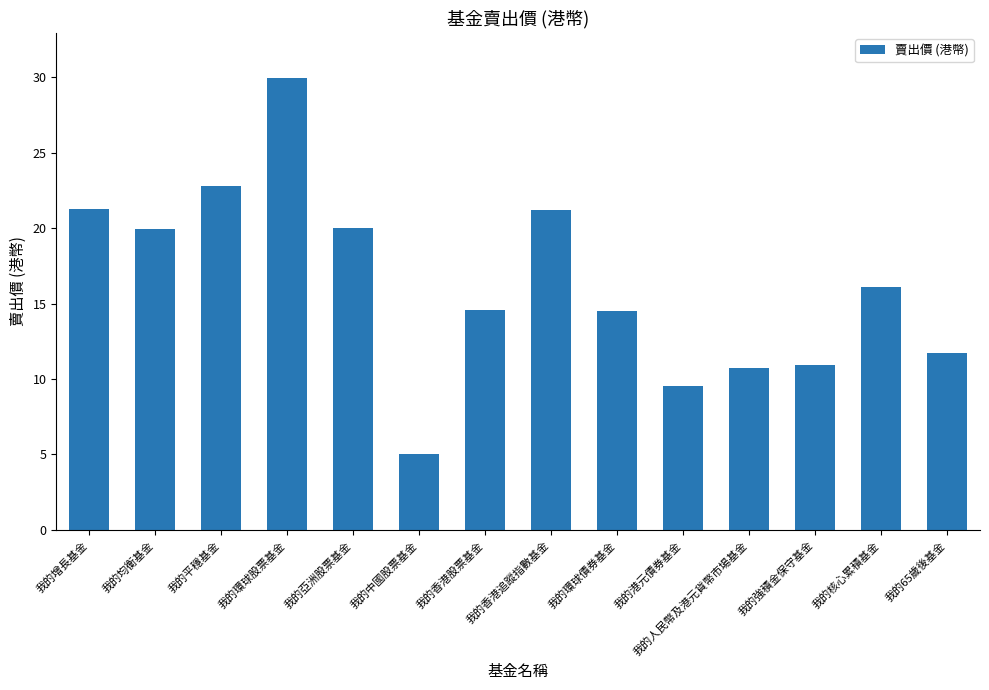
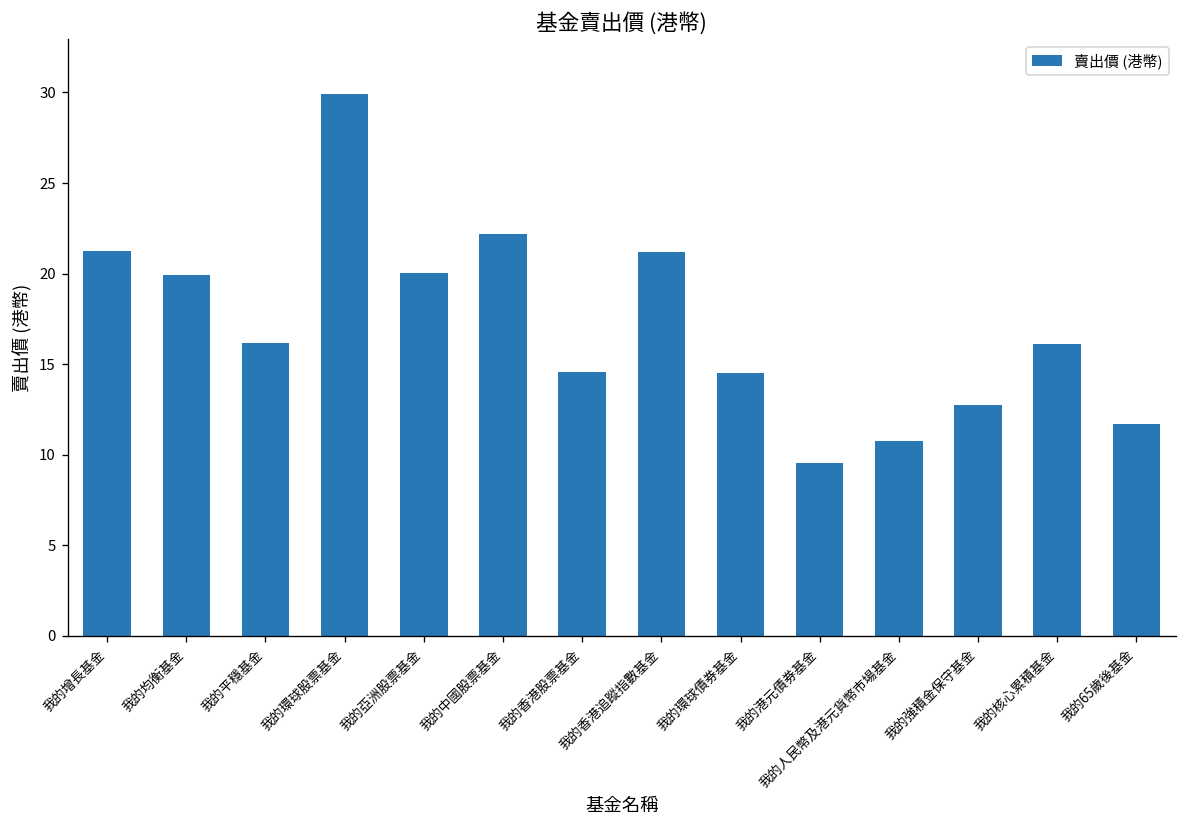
我的平穩基金: 22.8 -> 16.2
我的中國股票基金: 5.0 -> 22.2
我的強積金保守基金: 10.9 -> 12.7
